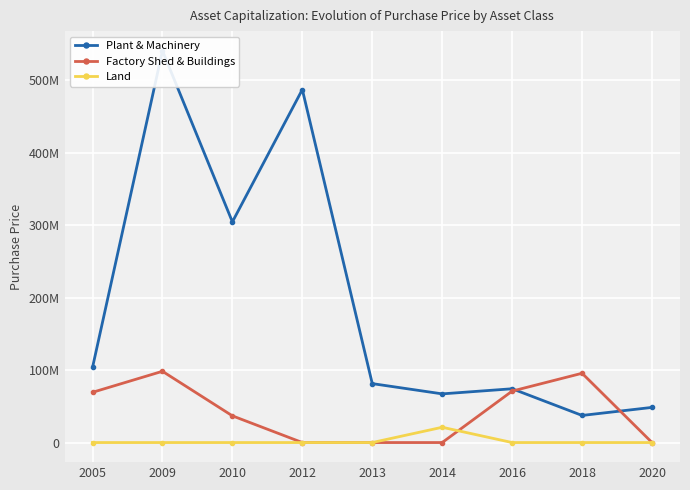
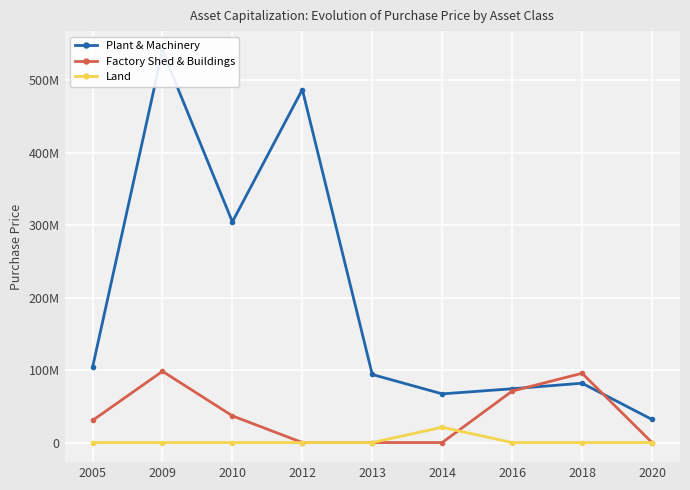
Factory Shed & Buildings, 2005: 70000000 -> 30000000
Plant & Machinery, 2013: 80000000 -> 90000000
Plant & Machinery, 2018: 40000000 -> 80000000
Plant & Machinery, 2020: 50000000 -> 30000000
